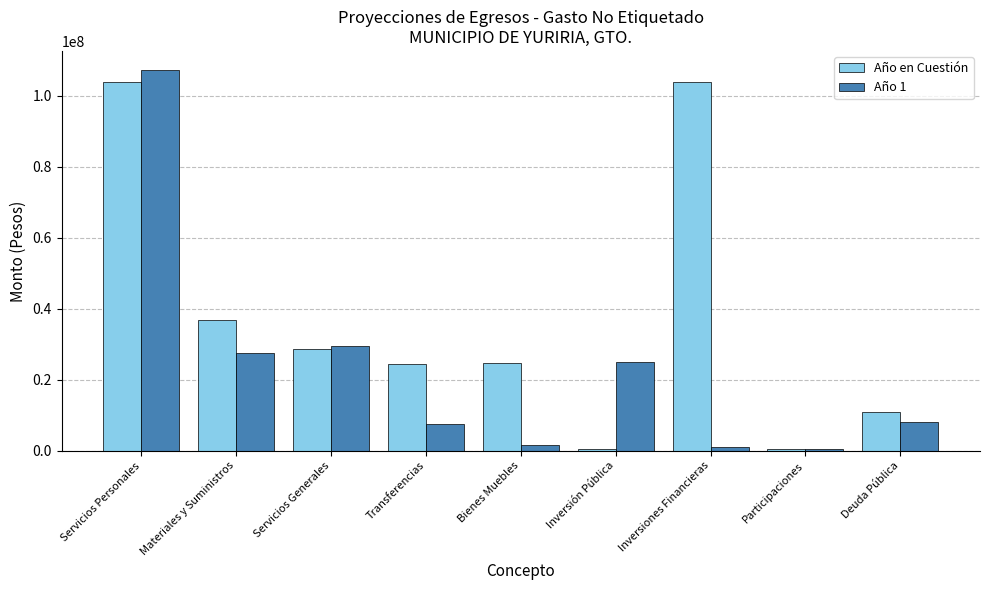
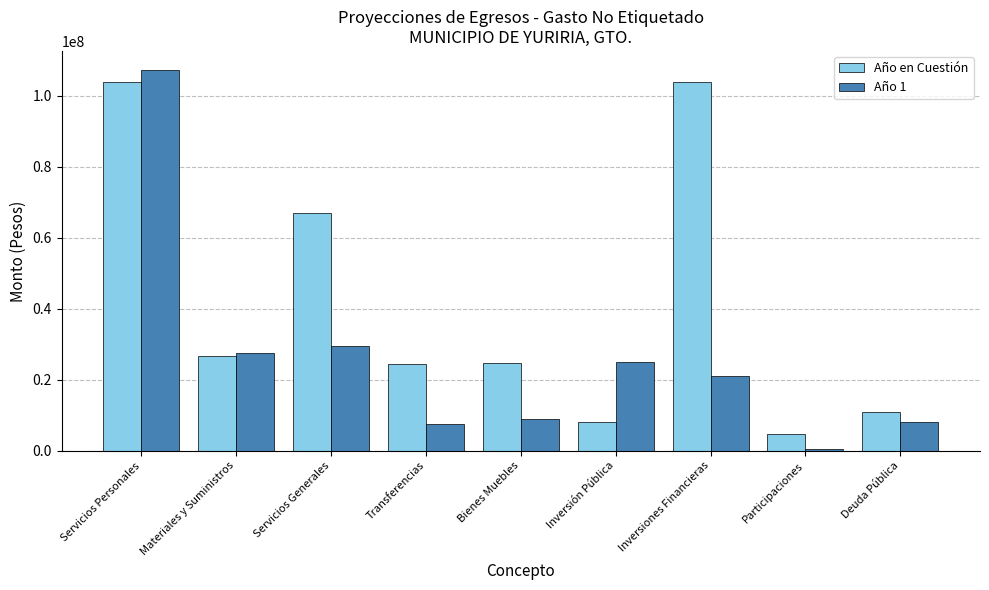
Año en Cuestión, Materiales y Suministros: 37000000 -> 27000000
Año en Cuestión, Servicios Generales: 29000000 -> 67000000
Año 1, Bienes Muebles: 2000000 -> 9000000
Año en Cuestión, Inversión Pública: 0 -> 8000000
Año 1, Inversiones Financieras: 1000000 -> 21000000
Año en Cuestión, Participaciones: 0 -> 5000000
